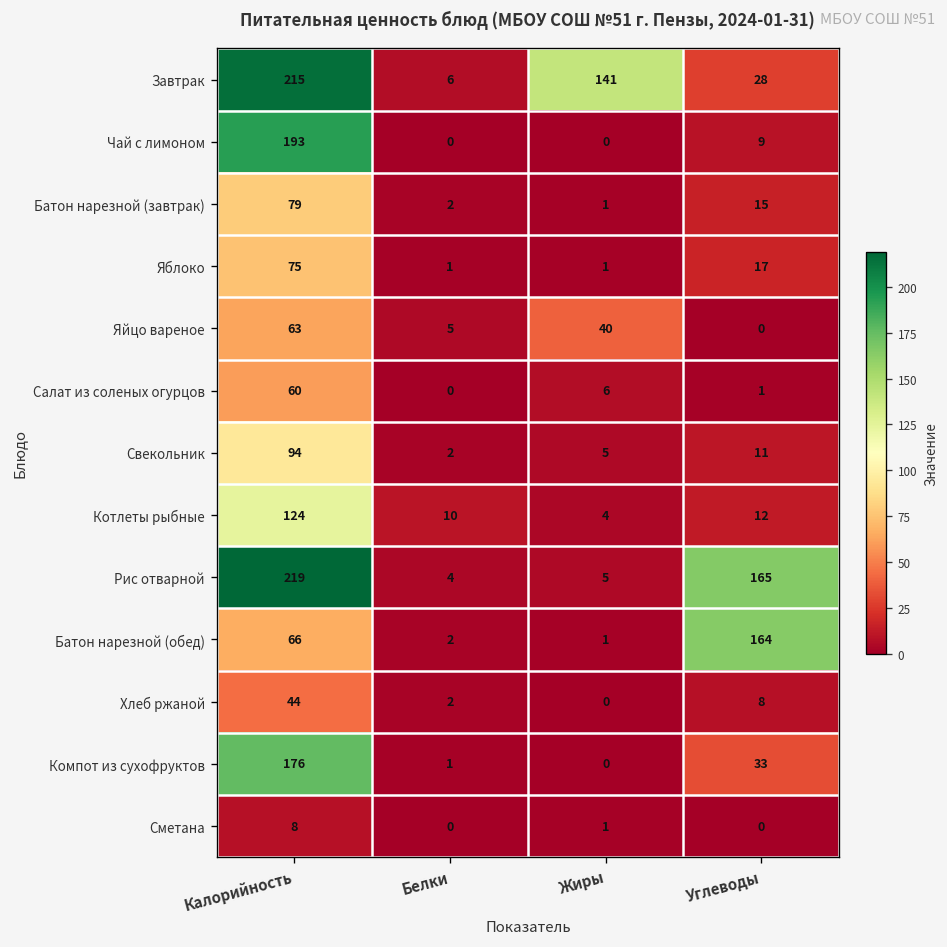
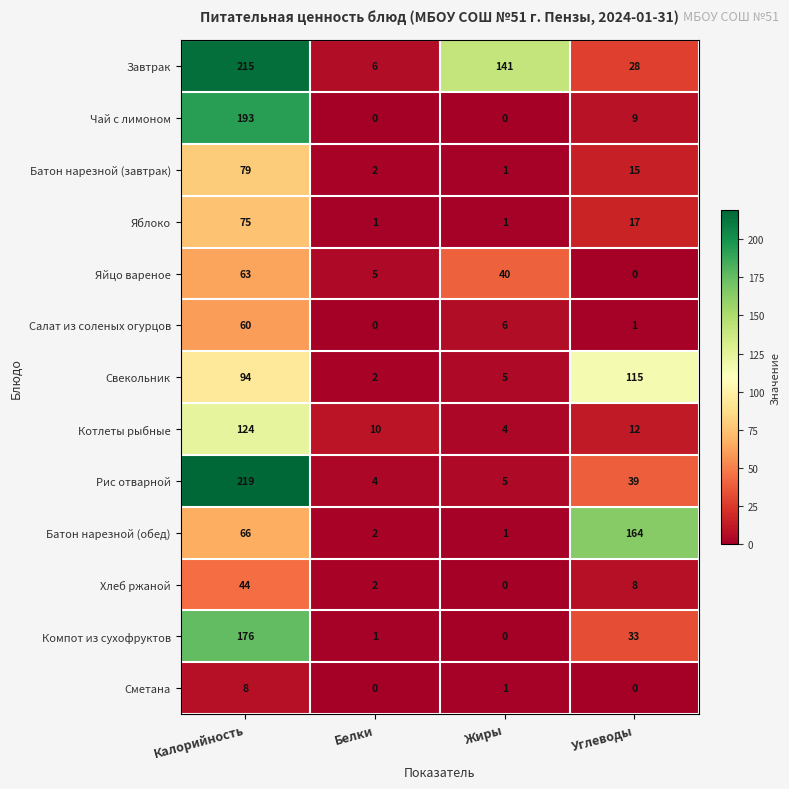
Свекольник, Углеводы: 11 -> 115
Рис отварной, Углеводы: 165 -> 39
